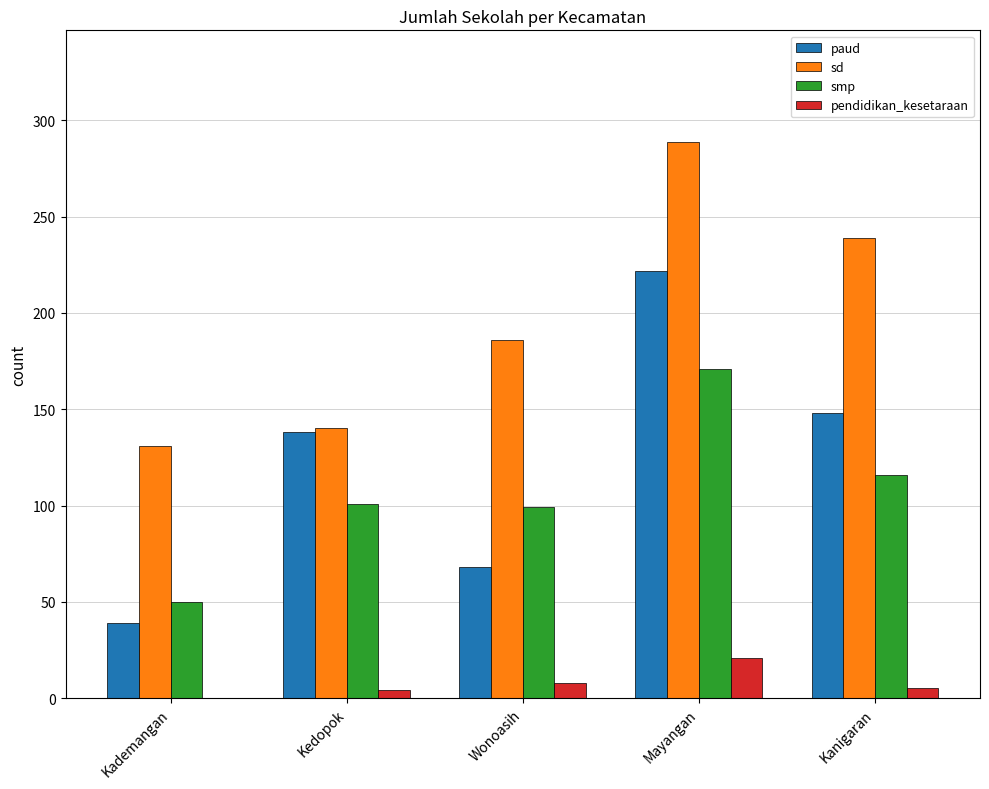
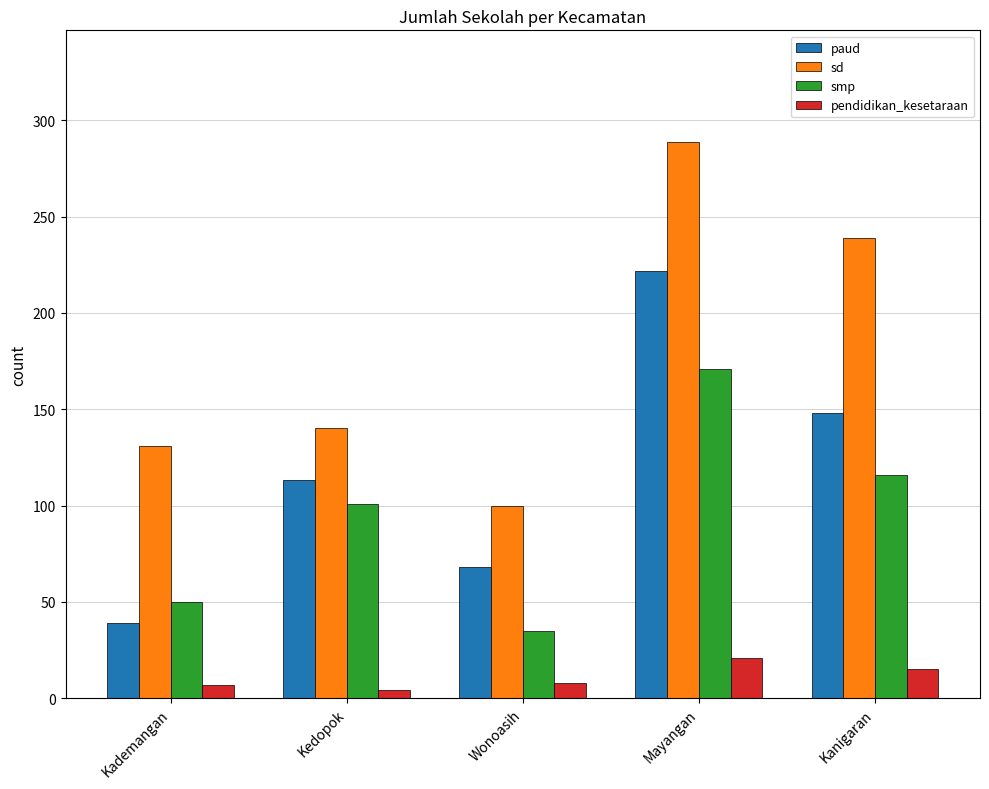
pendidikan_kesetaraan, Kademangan: 0 -> 7
paud, Kedopok: 138 -> 113
sd, Wonoasih: 186 -> 100
smp, Wonoasih: 99 -> 35
pendidikan_kesetaraan, Kanigaran: 5 -> 15
